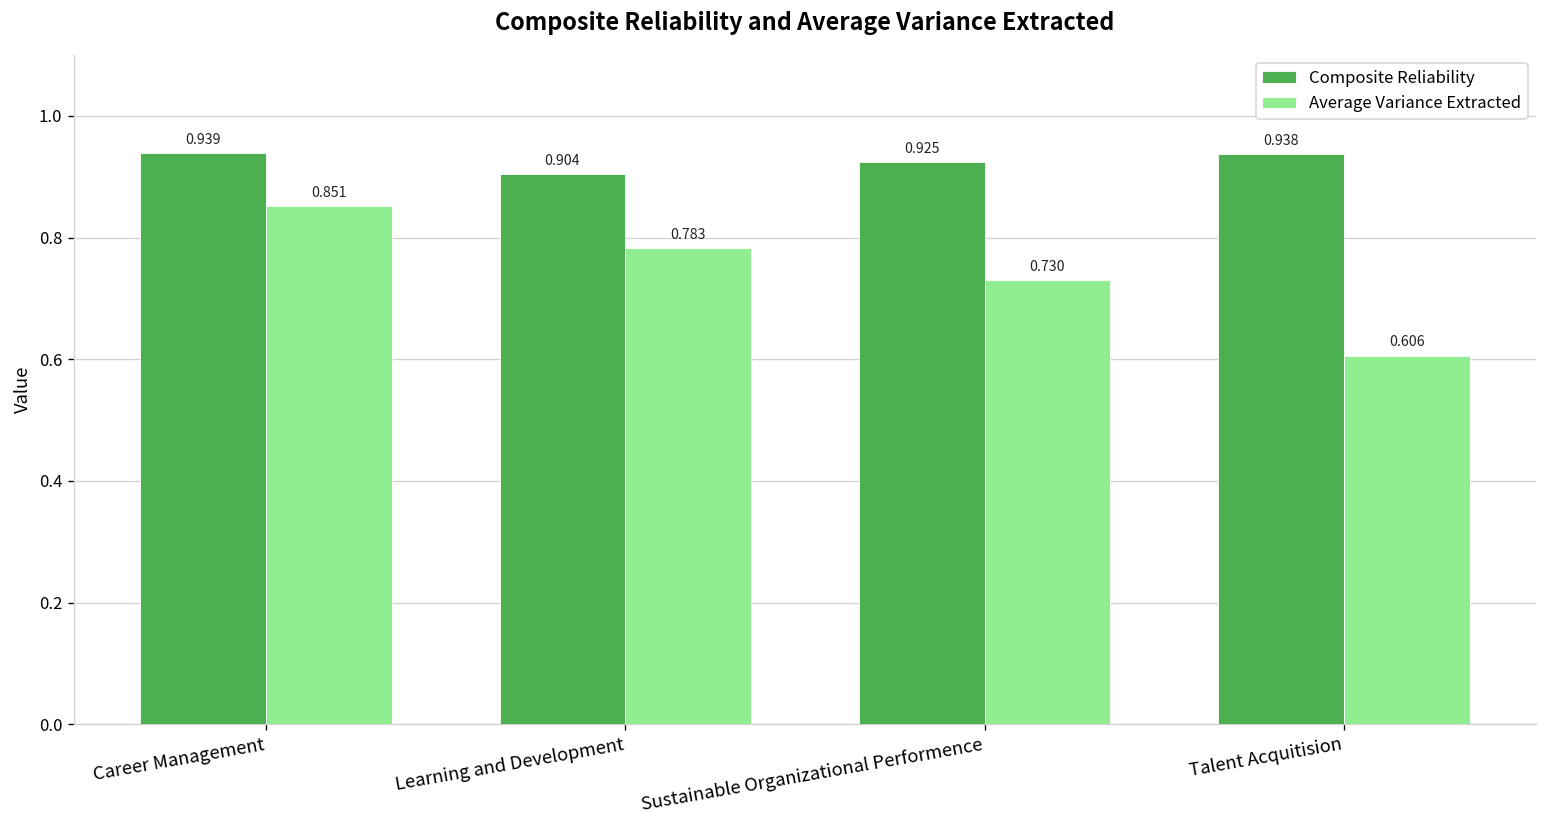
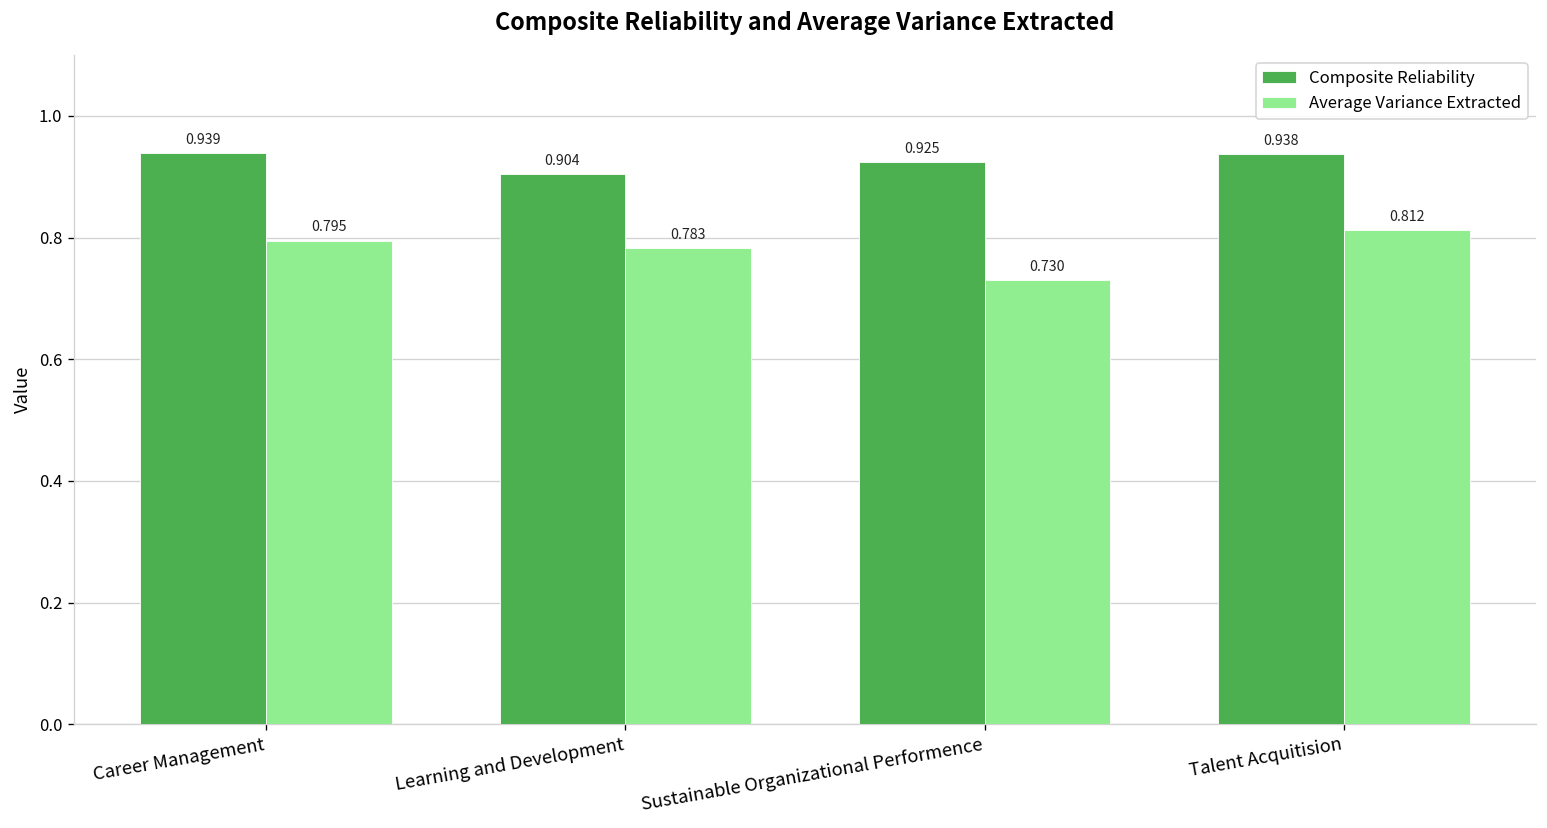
Average Variance Extracted, Career Management: 0.851 -> 0.795
Average Variance Extracted, Talent Acquitision: 0.606 -> 0.812
